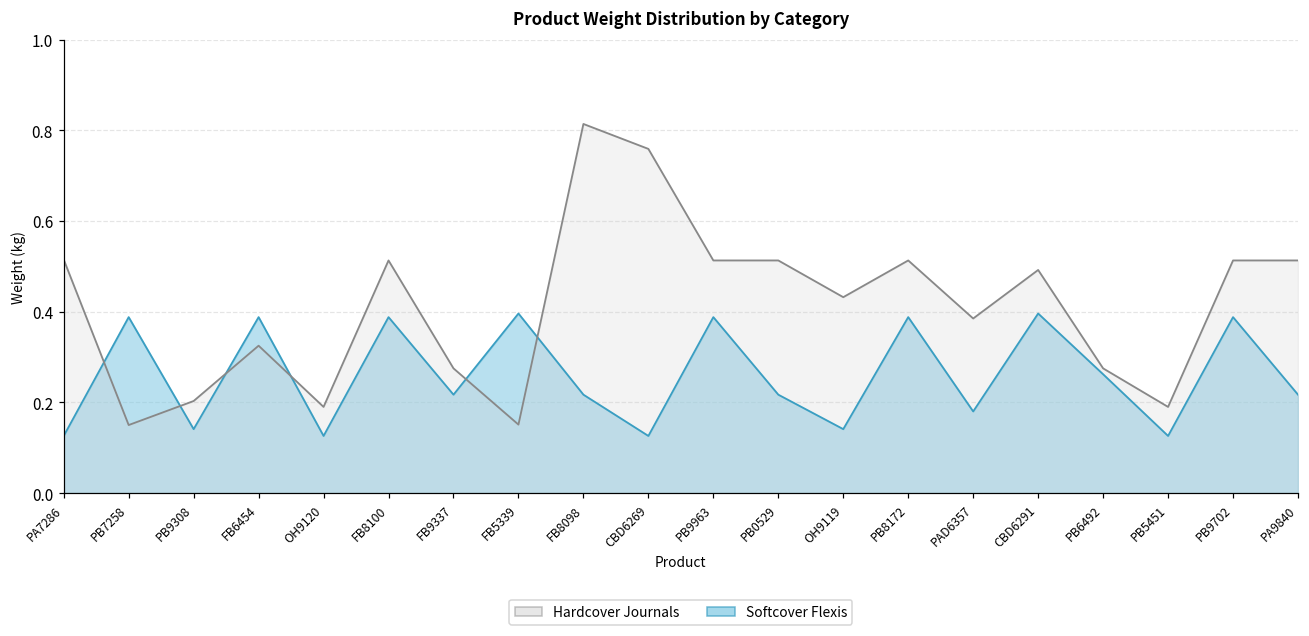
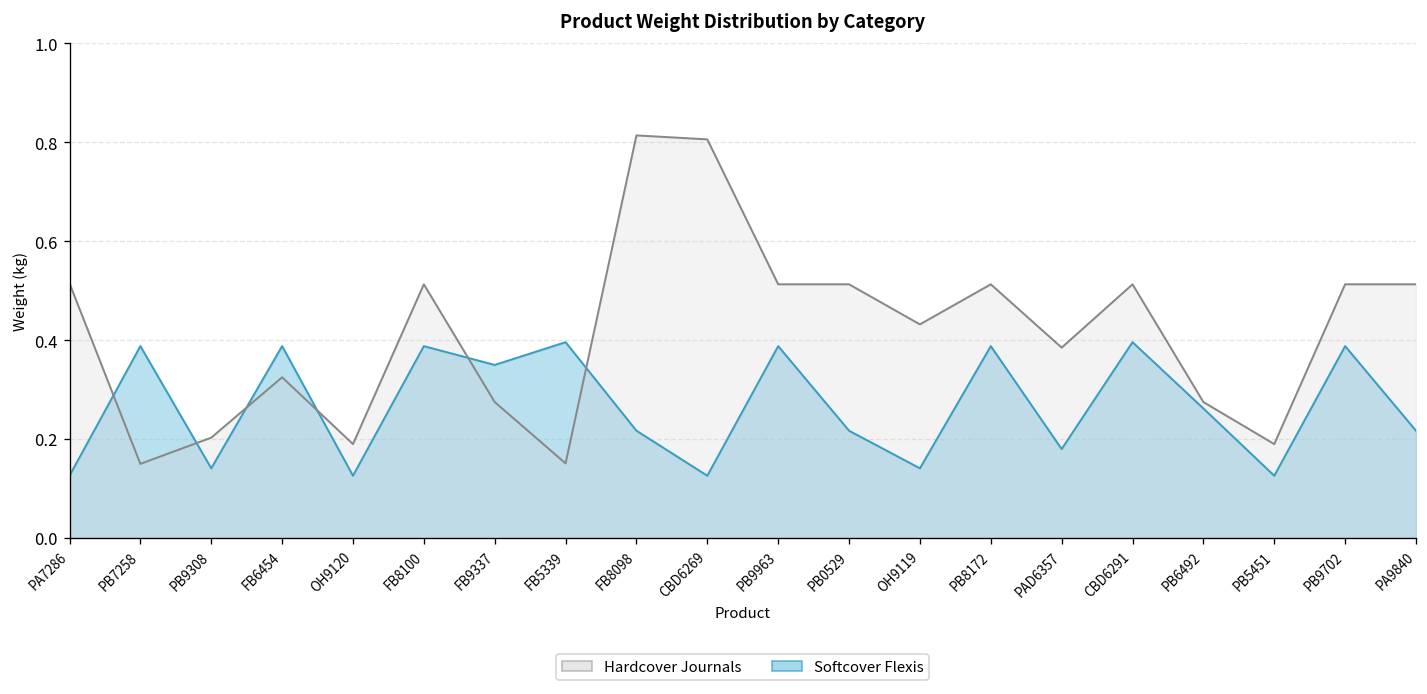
Softcover Flexis, FB9337: 0.22 -> 0.35
Hardcover Journals, CBD6269: 0.76 -> 0.81
Hardcover Journals, CBD6291: 0.49 -> 0.51
